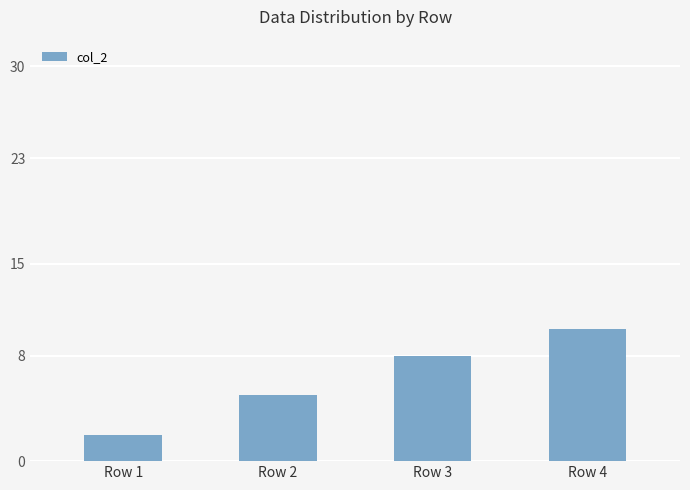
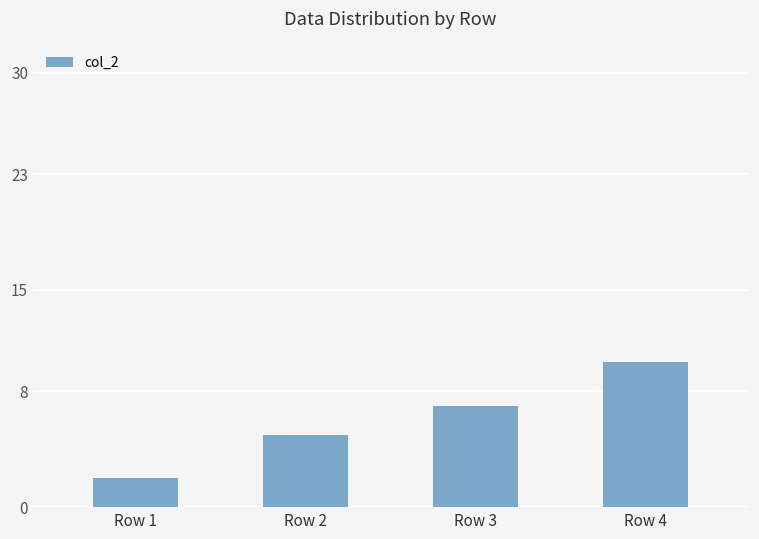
Row 3: 8 -> 7
